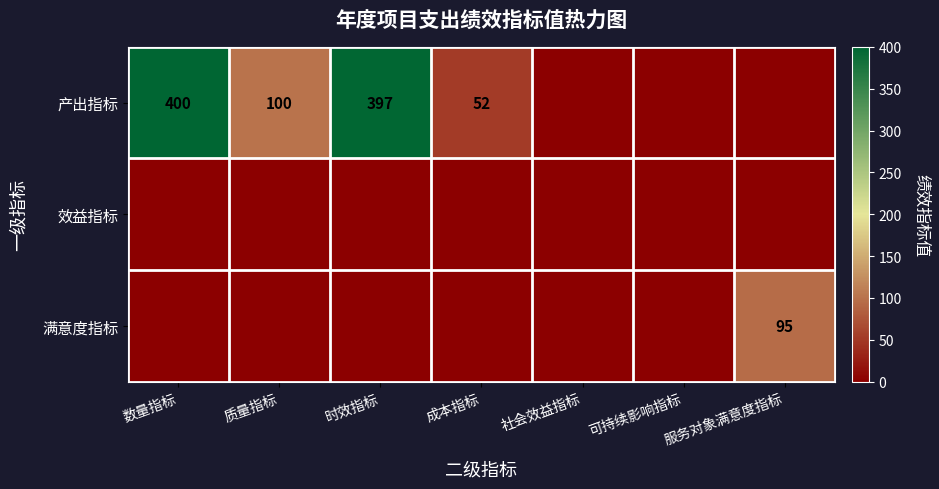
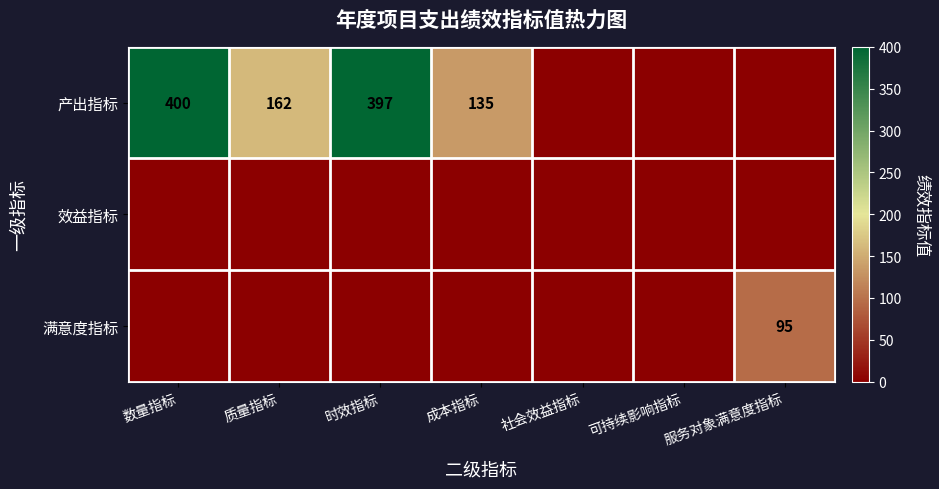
产出指标, 质量指标: 100 -> 162
产出指标, 成本指标: 52 -> 135
